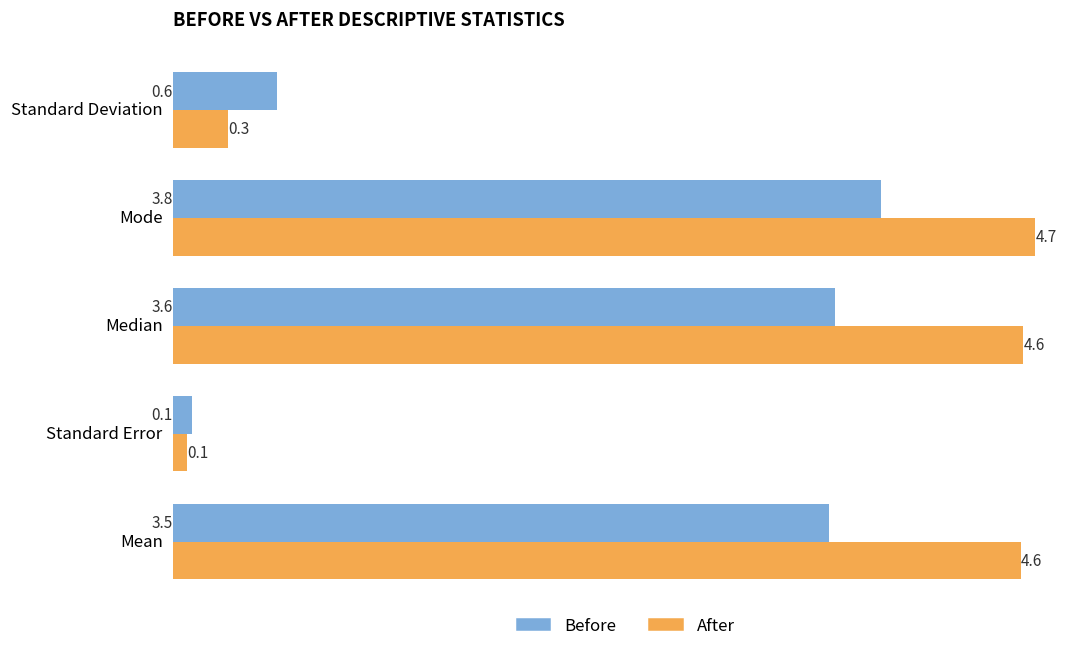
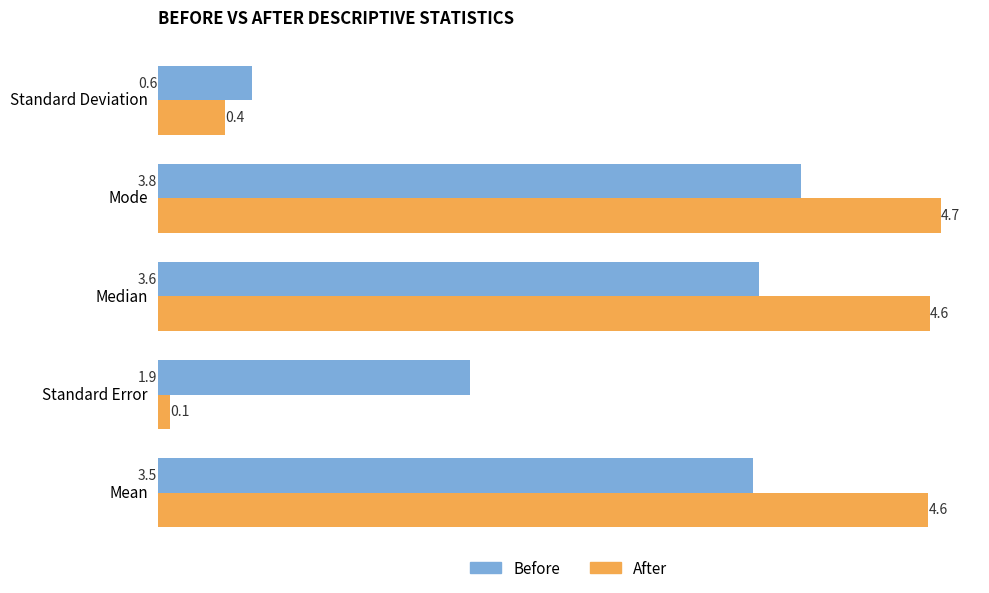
After, Standard Deviation: 0.3 -> 0.4
Before, Standard Error: 0.1 -> 1.9
